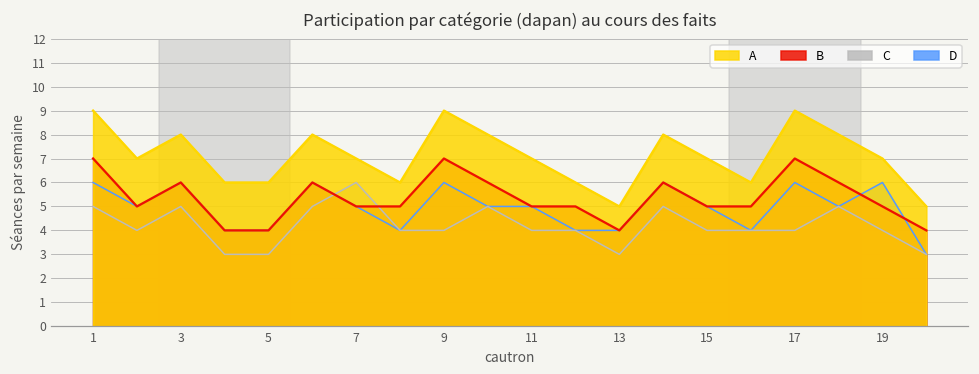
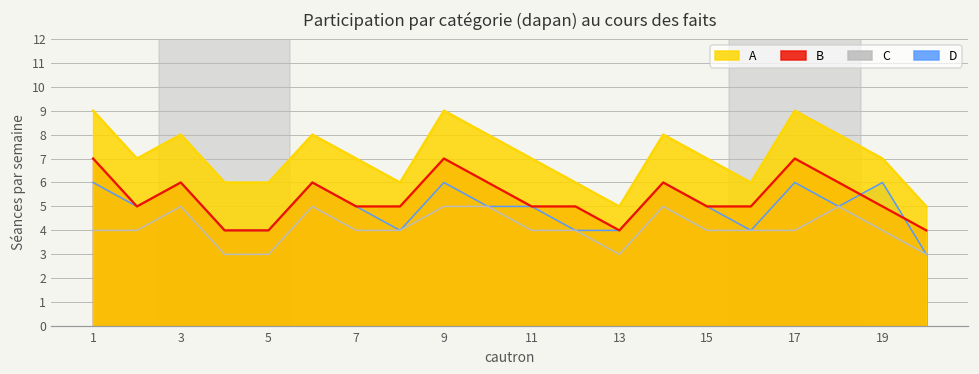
C, 1: 5 -> 4
C, 7: 6 -> 4
C, 9: 4 -> 5
